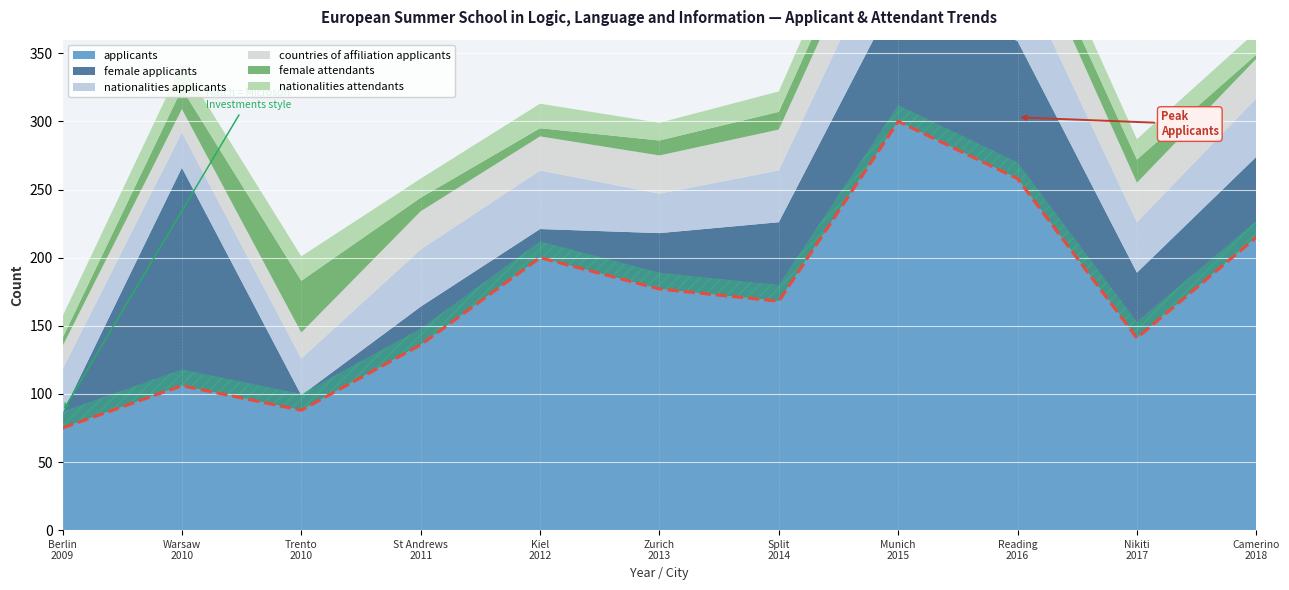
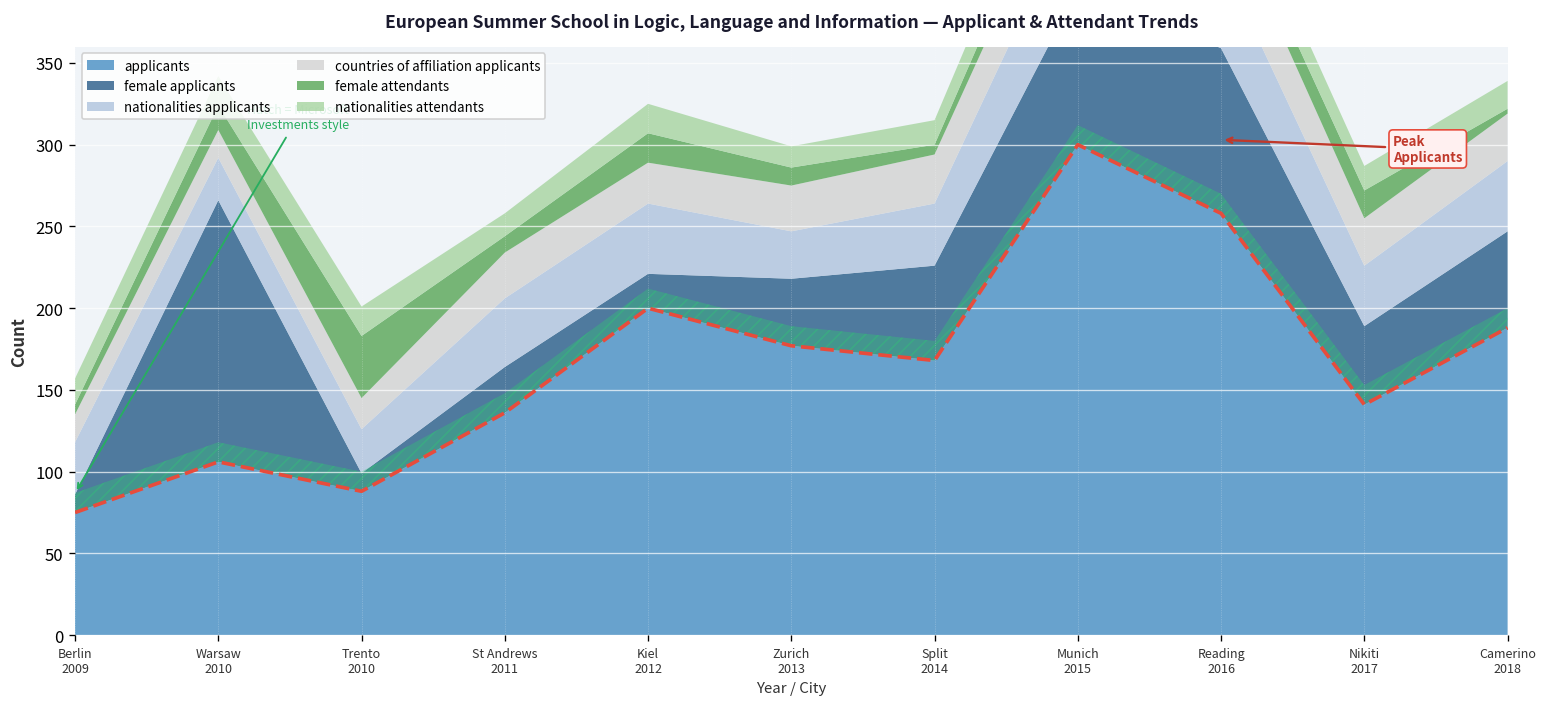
female attendants, Kiel 2012: 6 -> 18
female attendants, Split 2014: 13 -> 6
applicants, Camerino 2018: 215 -> 188
